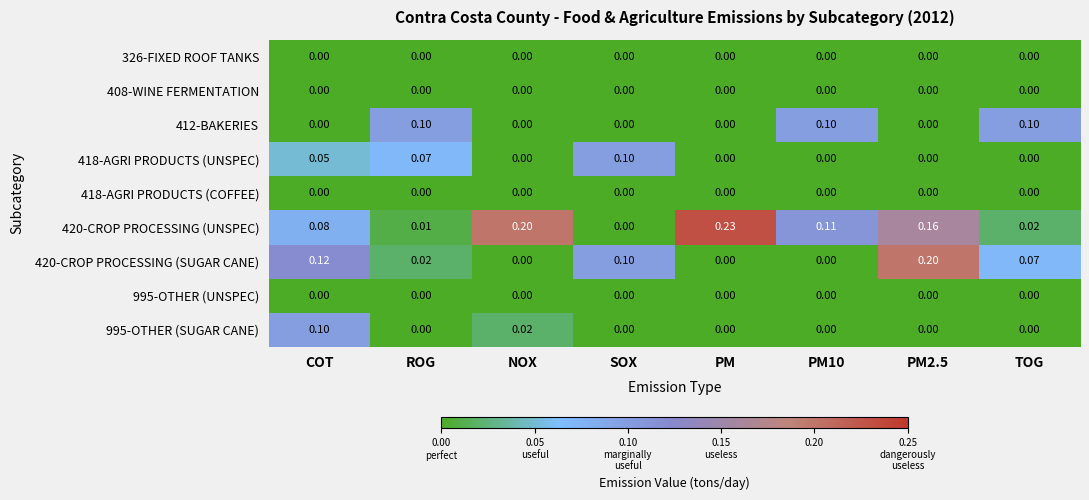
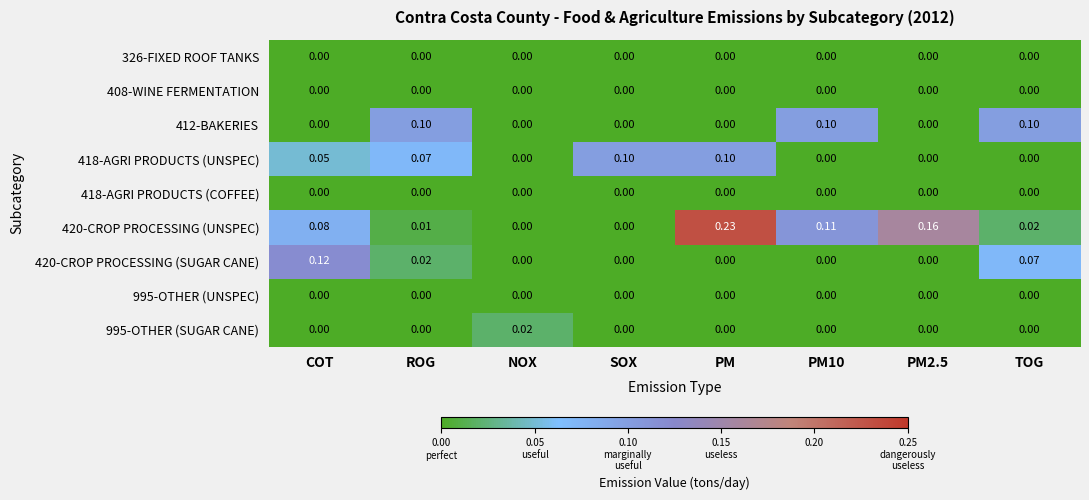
418-AGRI PRODUCTS (UNSPEC), PM: 0.00 -> 0.10
420-CROP PROCESSING (UNSPEC), NOX: 0.20 -> 0.00
420-CROP PROCESSING (SUGAR CANE), SOX: 0.10 -> 0.00
420-CROP PROCESSING (SUGAR CANE), PM2.5: 0.20 -> 0.00
995-OTHER (SUGAR CANE), COT: 0.10 -> 0.00
